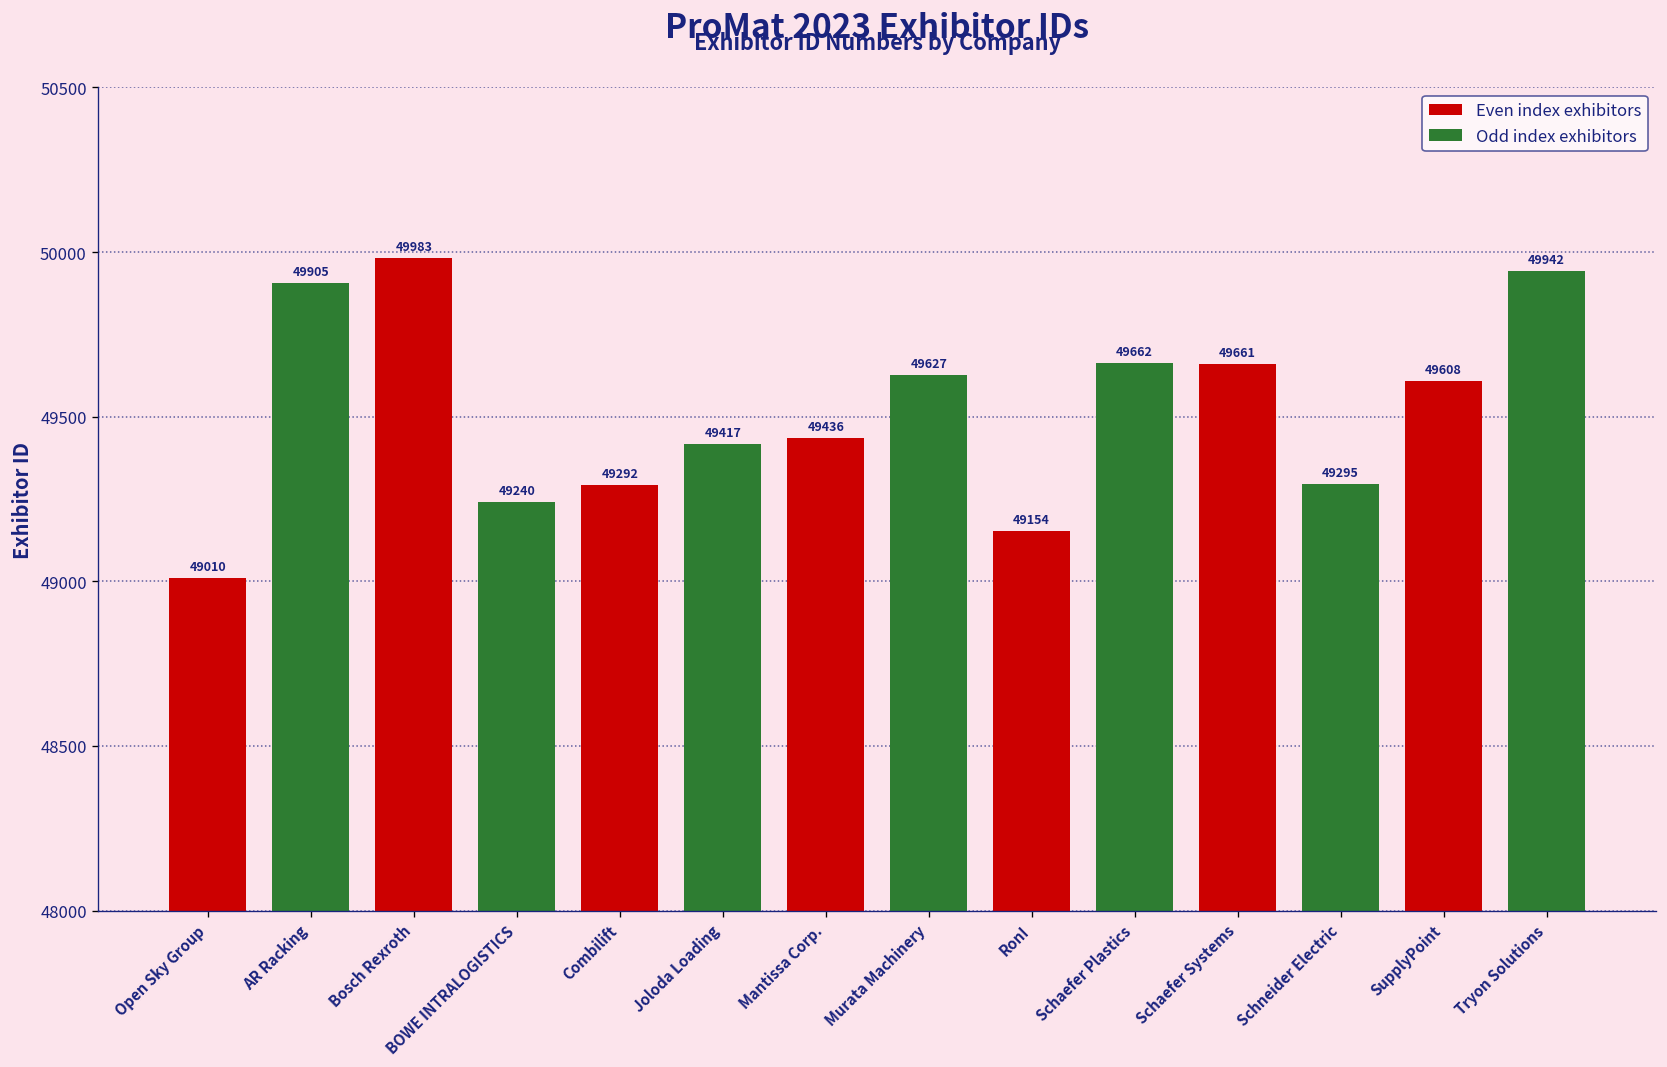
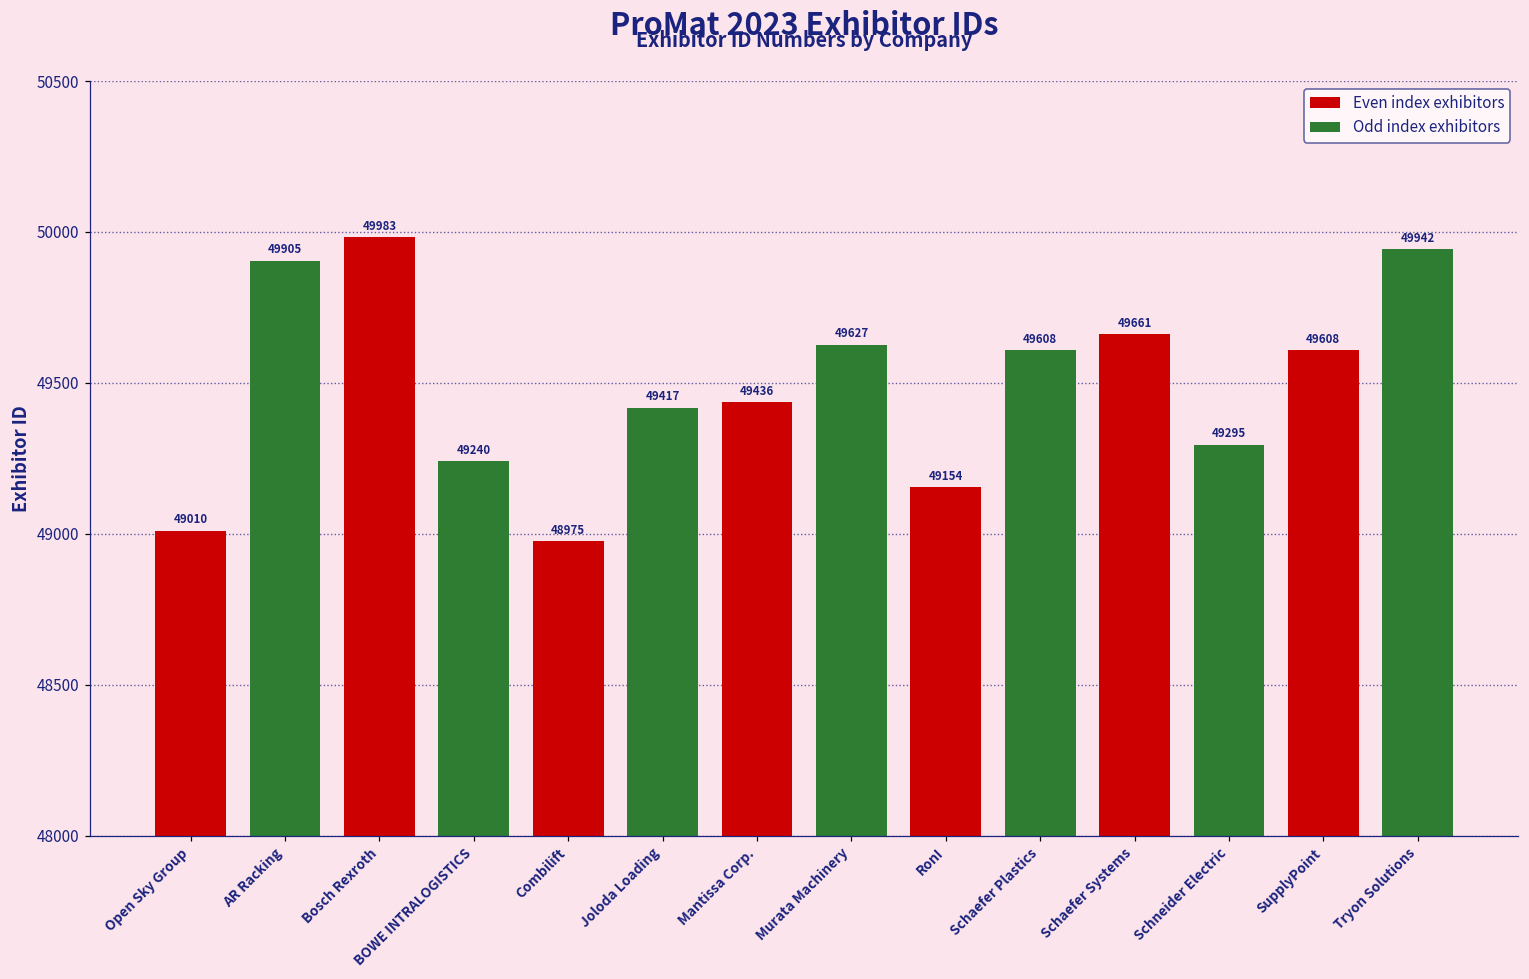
Combilift: 49292 -> 48975
Schaefer Plastics: 49662 -> 49608
